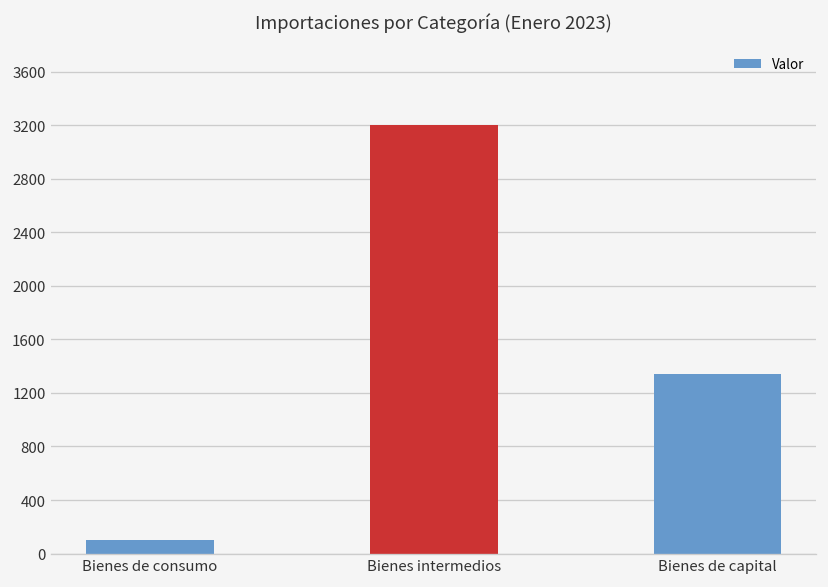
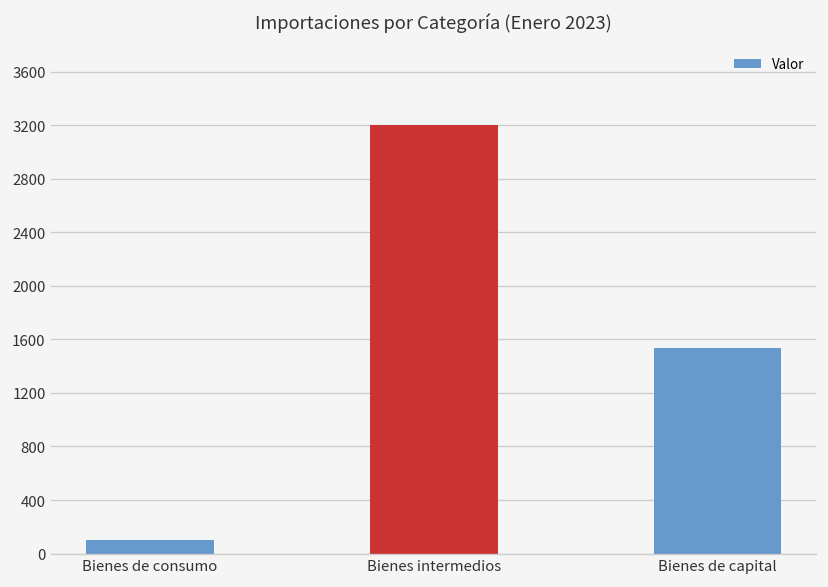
Bienes de capital: 1340 -> 1540
